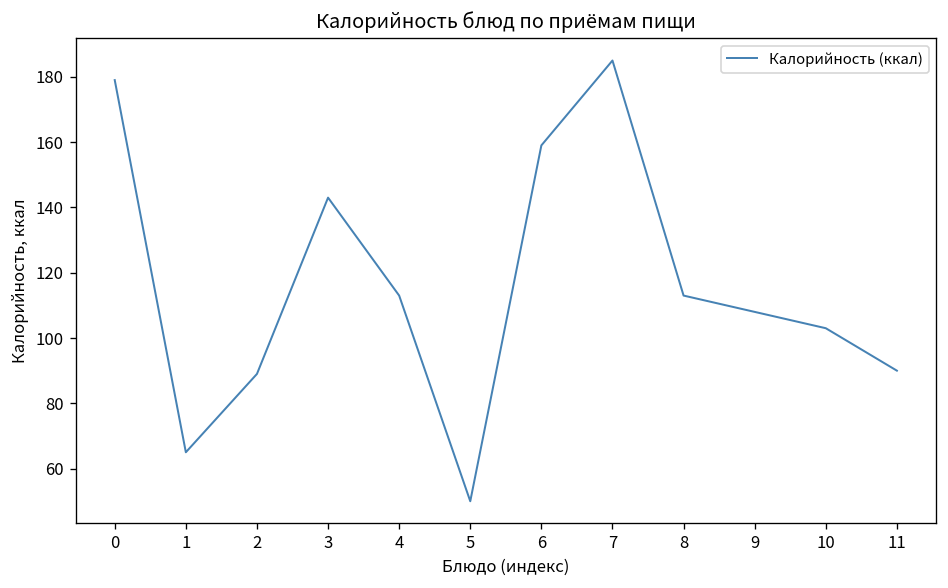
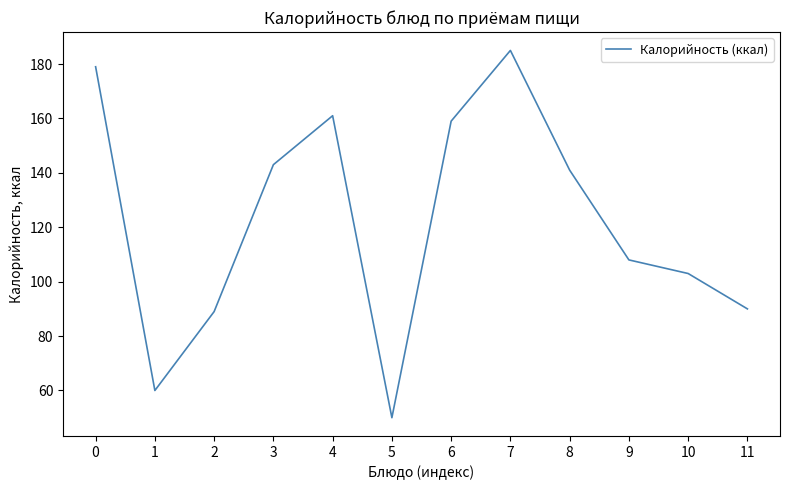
1: 65 -> 60
4: 113 -> 161
8: 113 -> 141
